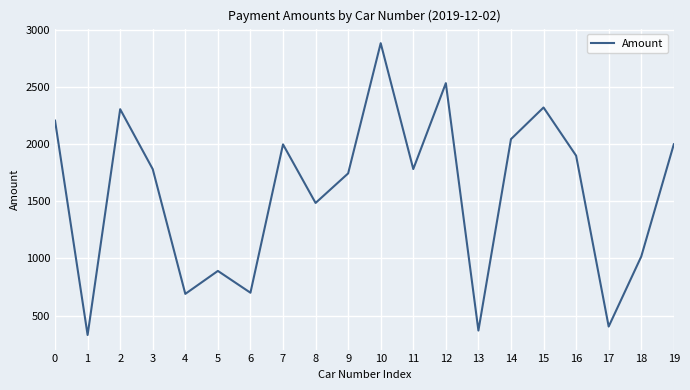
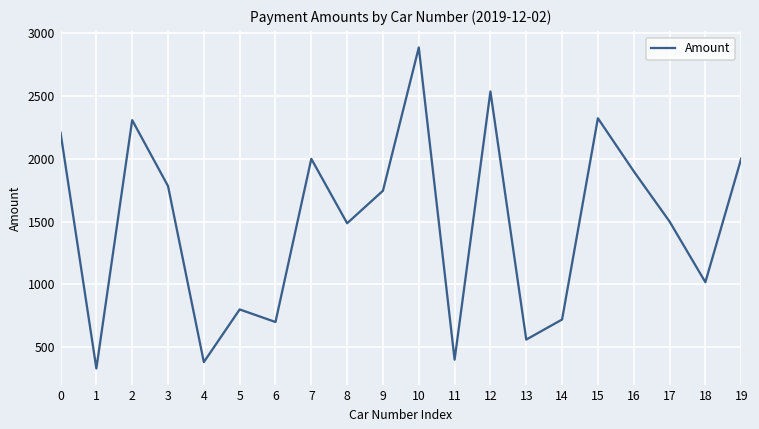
4: 690 -> 380
5: 890 -> 800
11: 1780 -> 400
13: 370 -> 560
14: 2050 -> 720
17: 400 -> 1500
